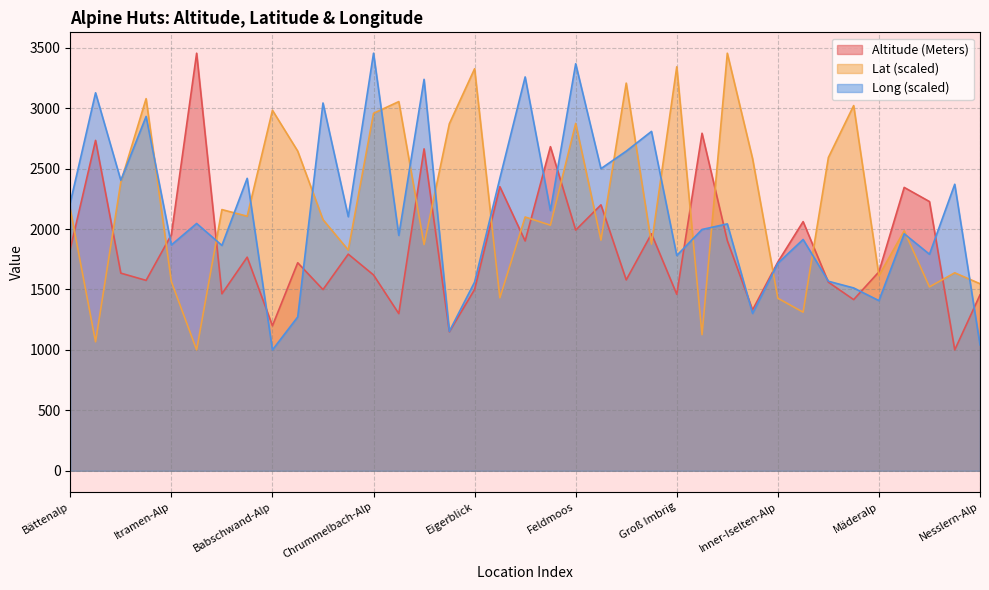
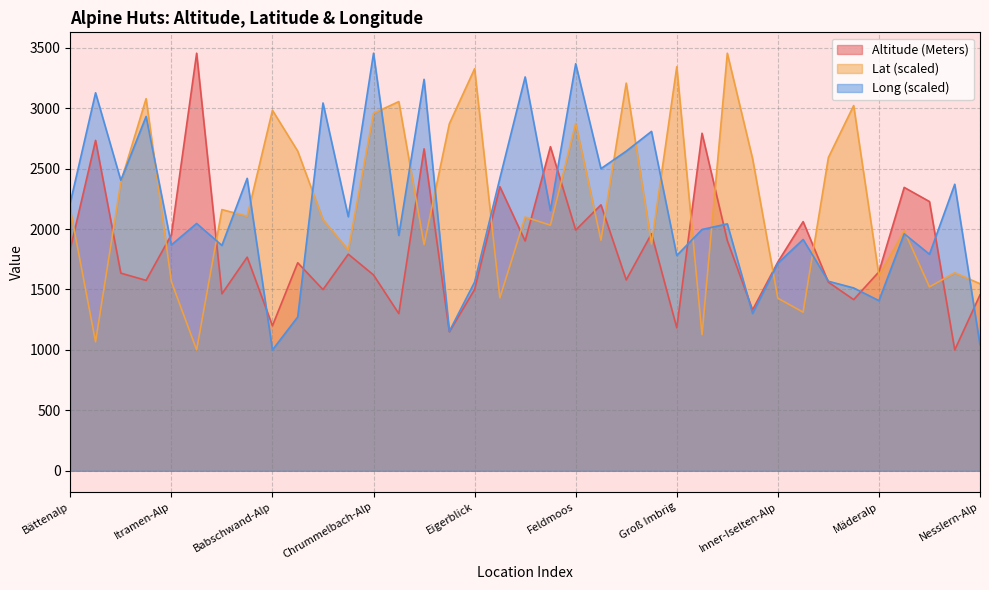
Altitude (Meters), Groß Imbrig: 1460 -> 1180
